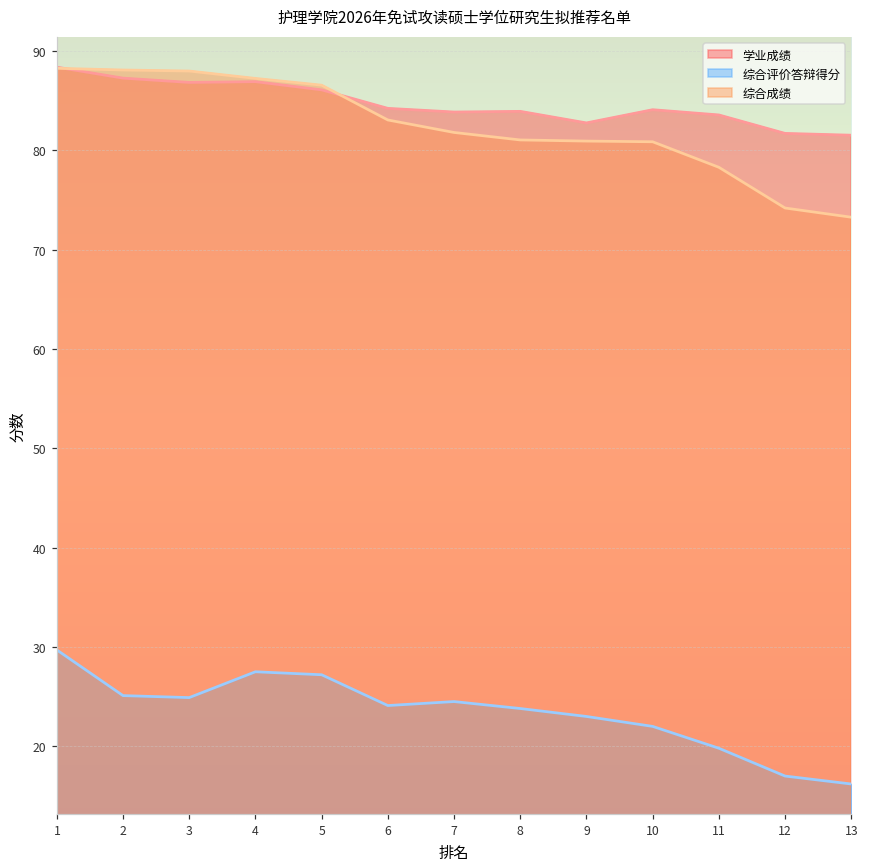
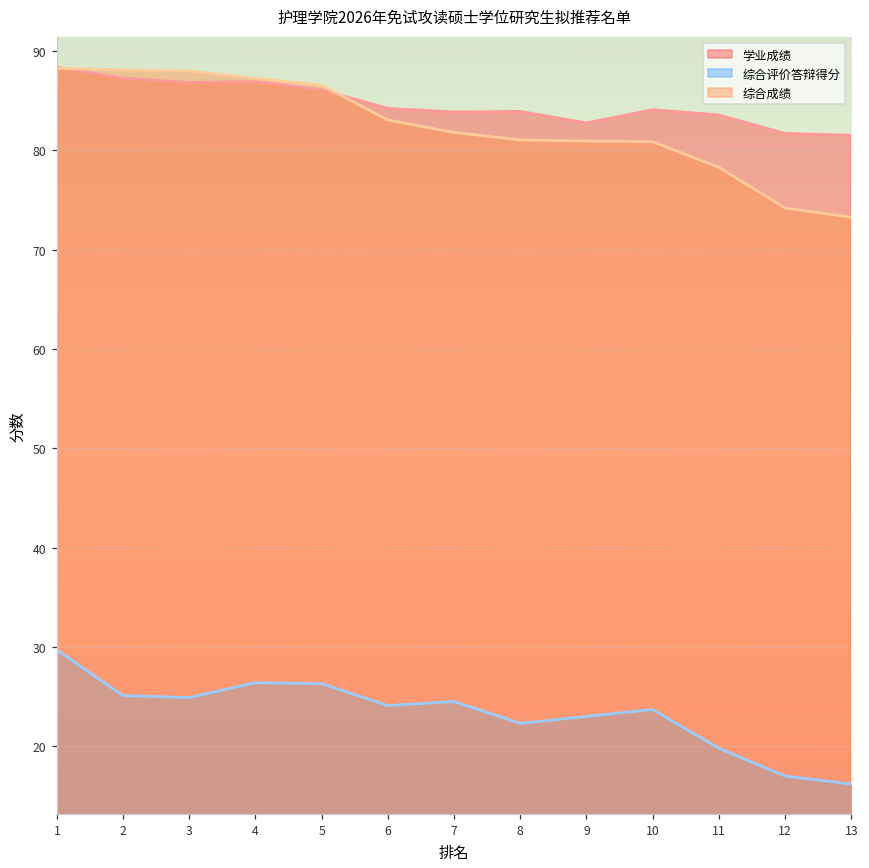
综合评价答辩得分, 4: 28 -> 26
综合评价答辩得分, 5: 27 -> 26
综合评价答辩得分, 8: 24 -> 22
综合评价答辩得分, 10: 22 -> 24
